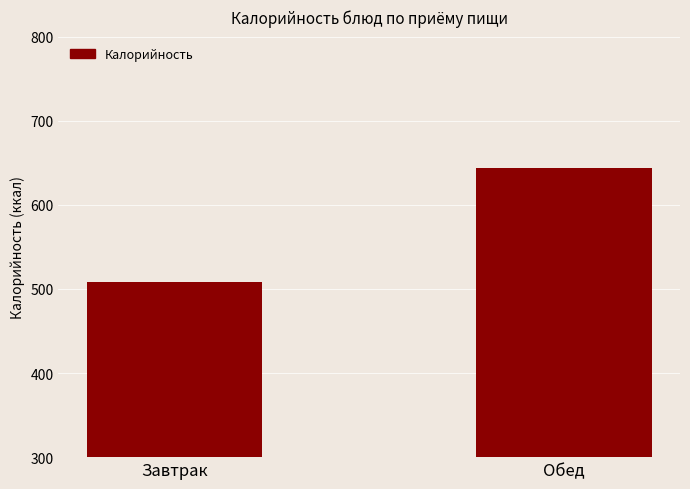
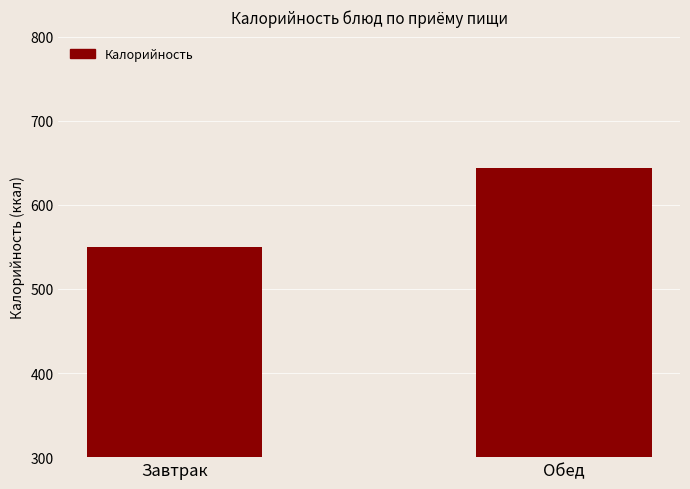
Завтрак: 510 -> 550
